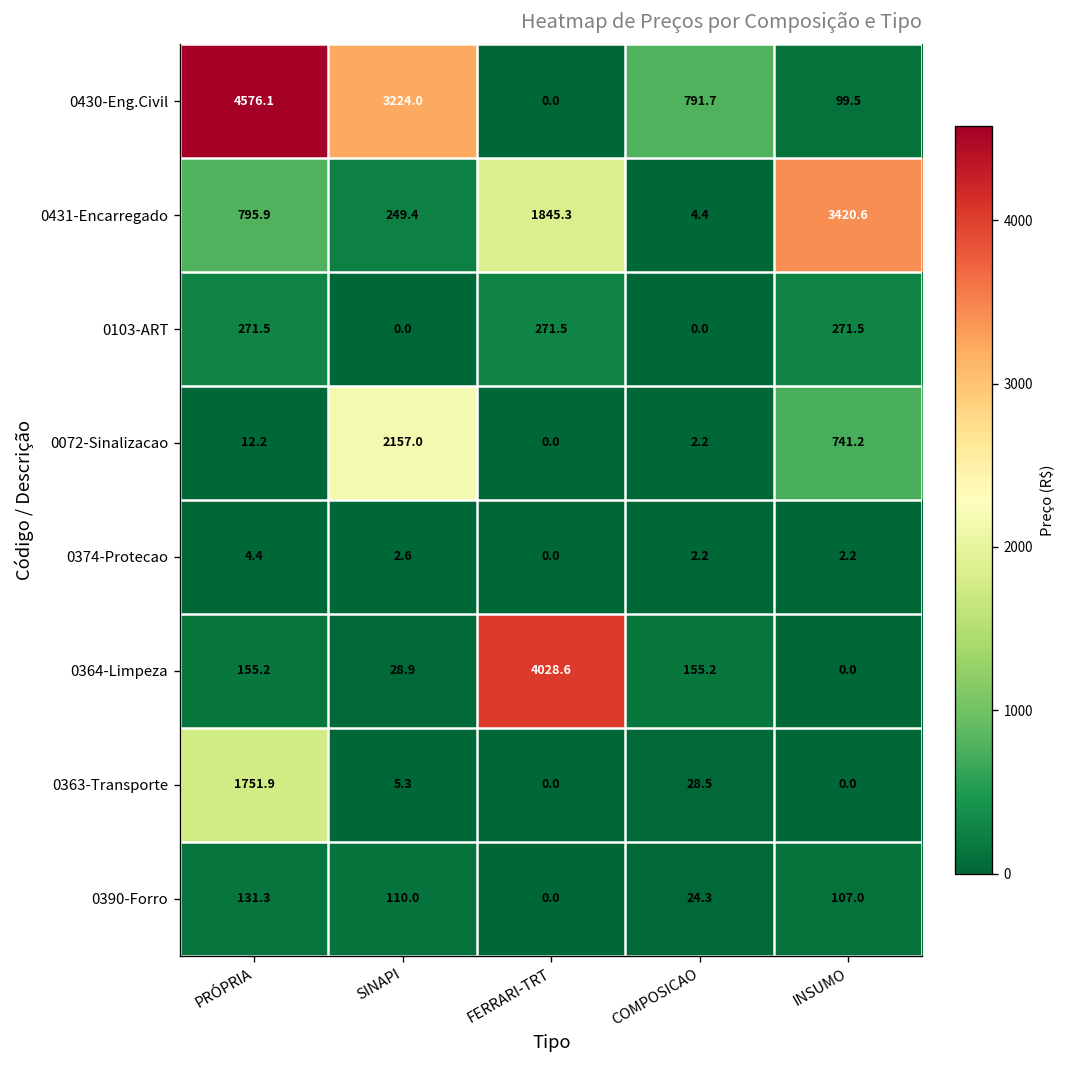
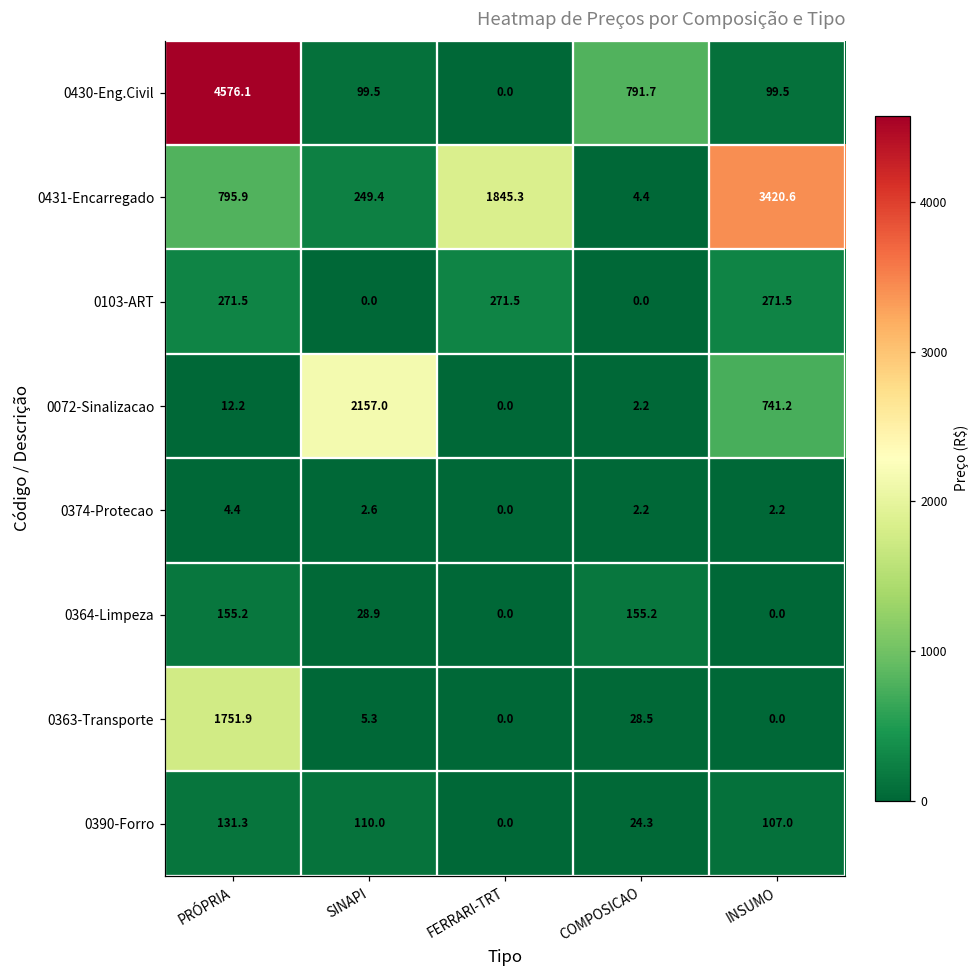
0430-Eng.Civil, SINAPI: 3224.0 -> 99.5
0364-Limpeza, FERRARI-TRT: 4028.6 -> 0.0
